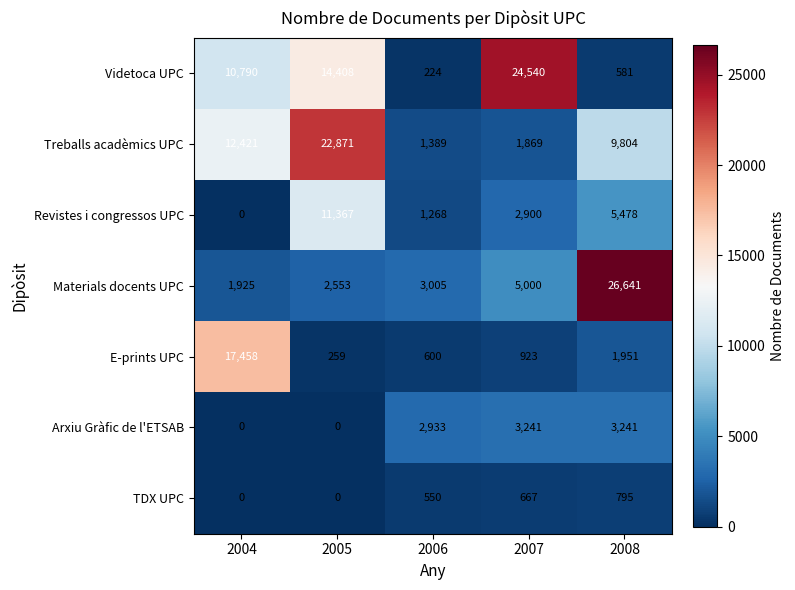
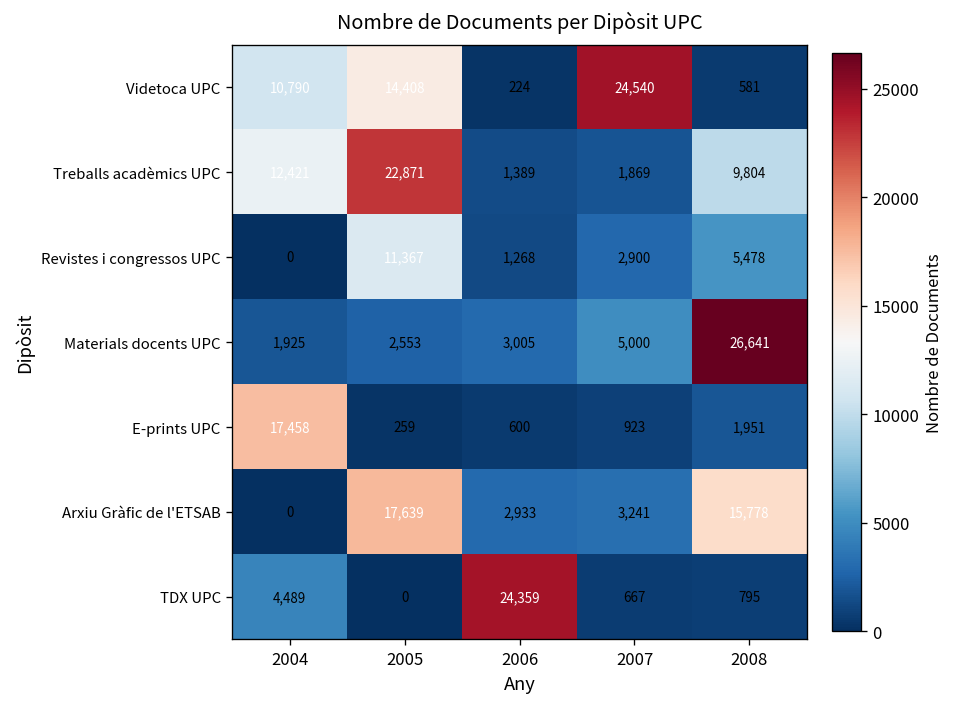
Arxiu Gràfic de l'ETSAB, 2005: 0 -> 17,639
Arxiu Gràfic de l'ETSAB, 2008: 3,241 -> 15,778
TDX UPC, 2004: 0 -> 4,489
TDX UPC, 2006: 550 -> 24,359
